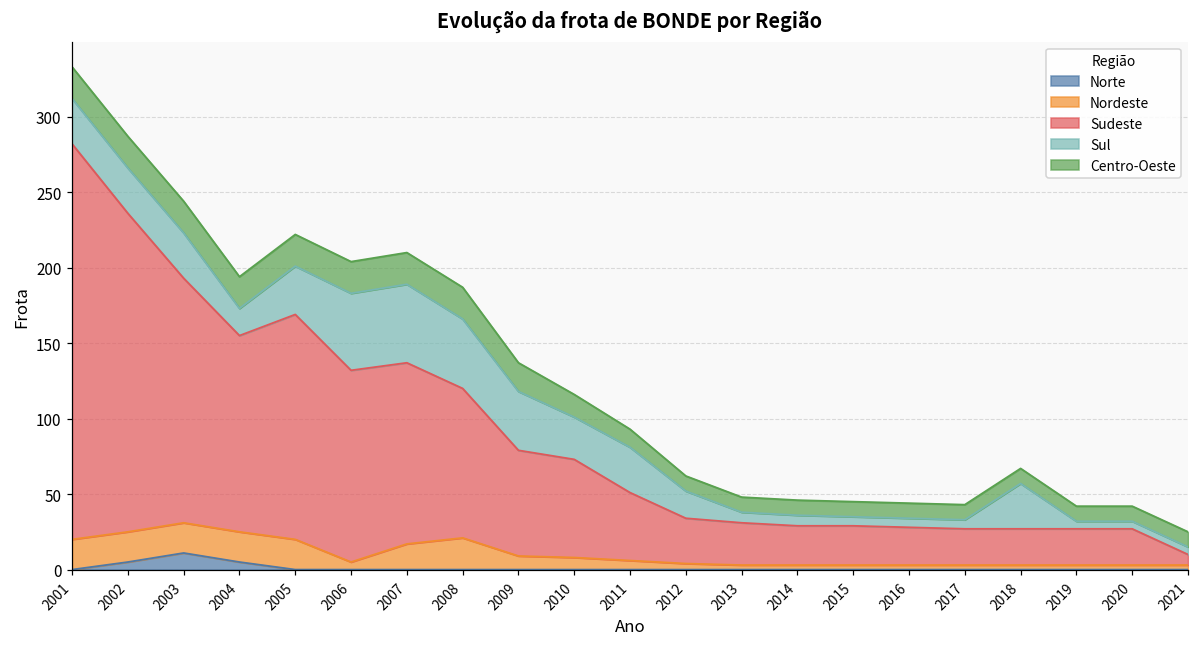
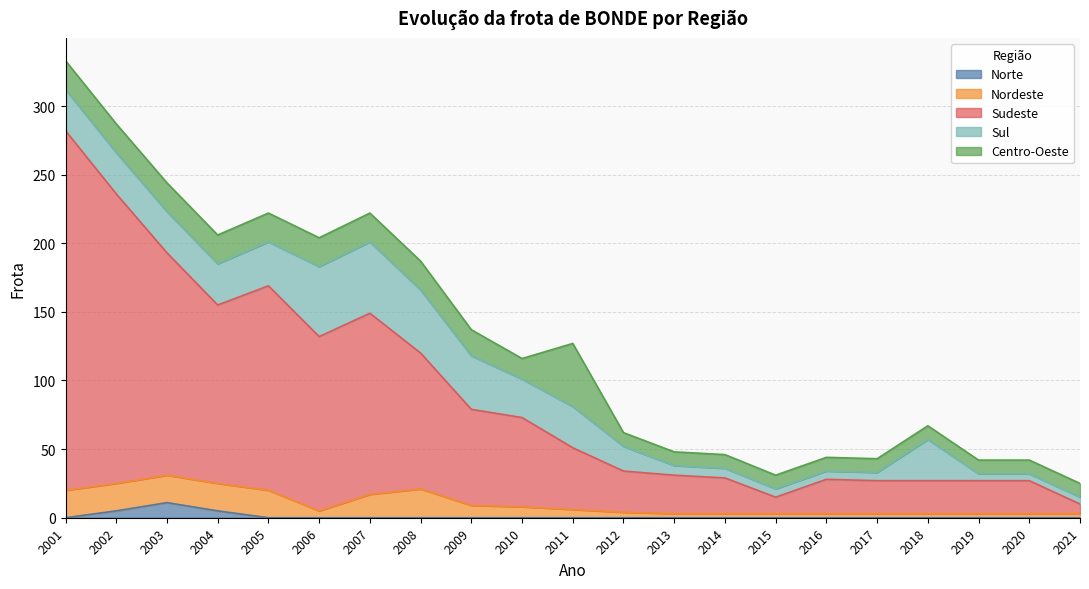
Sul, 2004: 18 -> 30
Sudeste, 2007: 120 -> 132
Centro-Oeste, 2011: 12 -> 46
Sudeste, 2015: 26 -> 12
